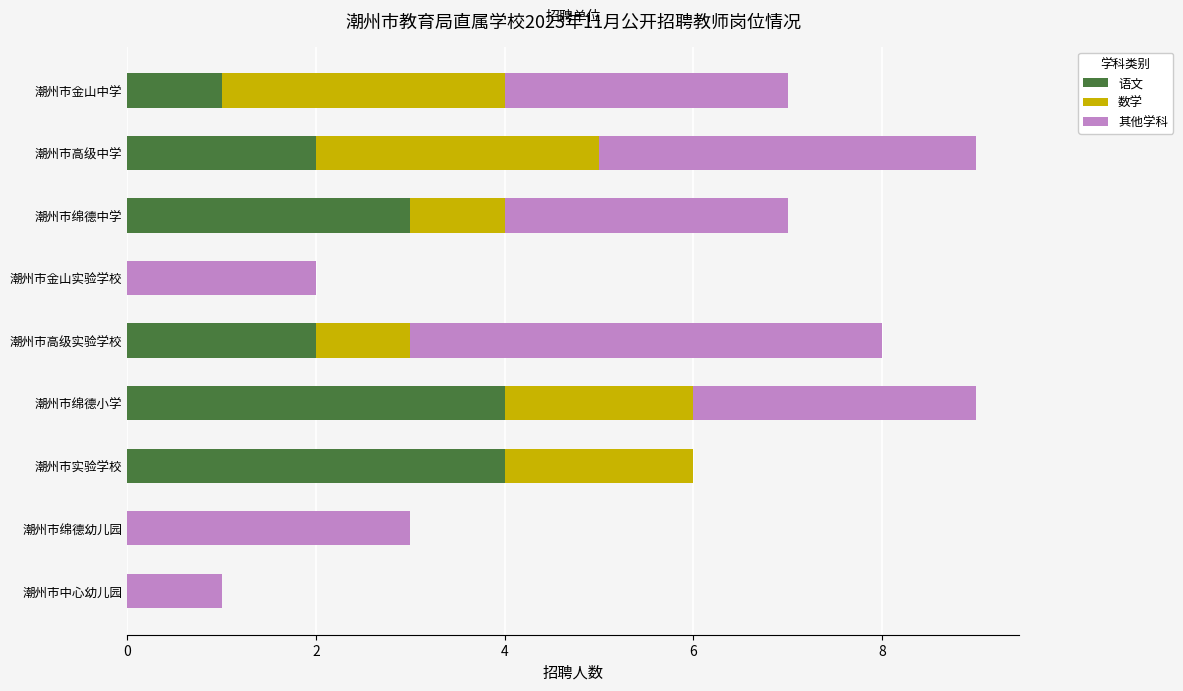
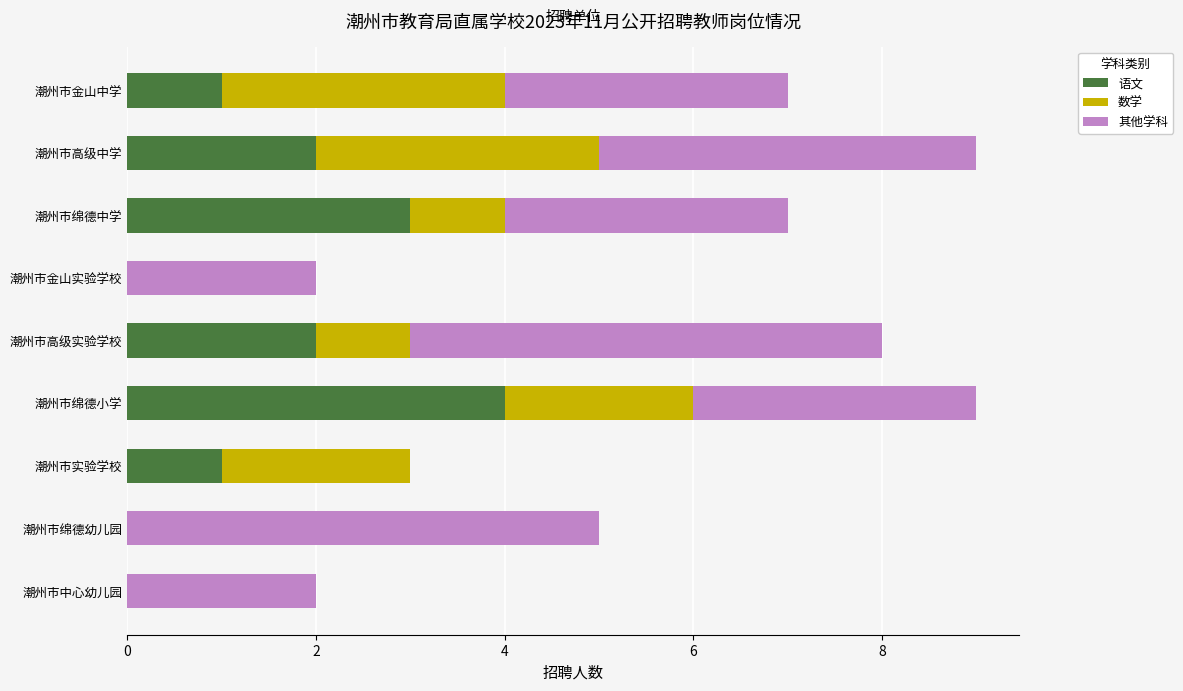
语文, 潮州市实验学校: 4 -> 1
其他学科, 潮州市绵德幼儿园: 3 -> 5
其他学科, 潮州市中心幼儿园: 1 -> 2
